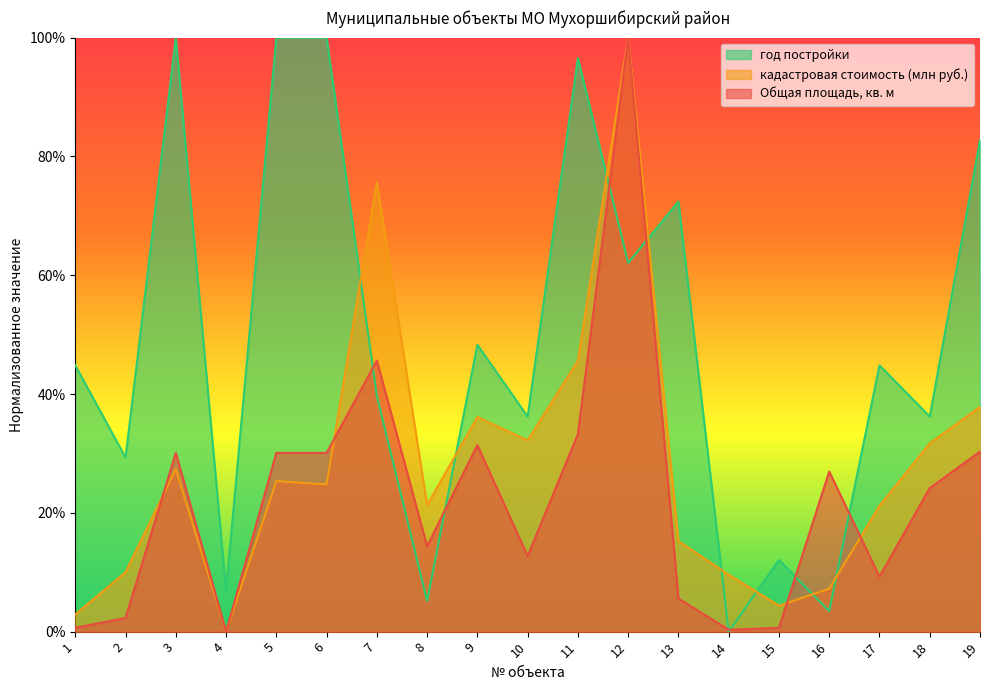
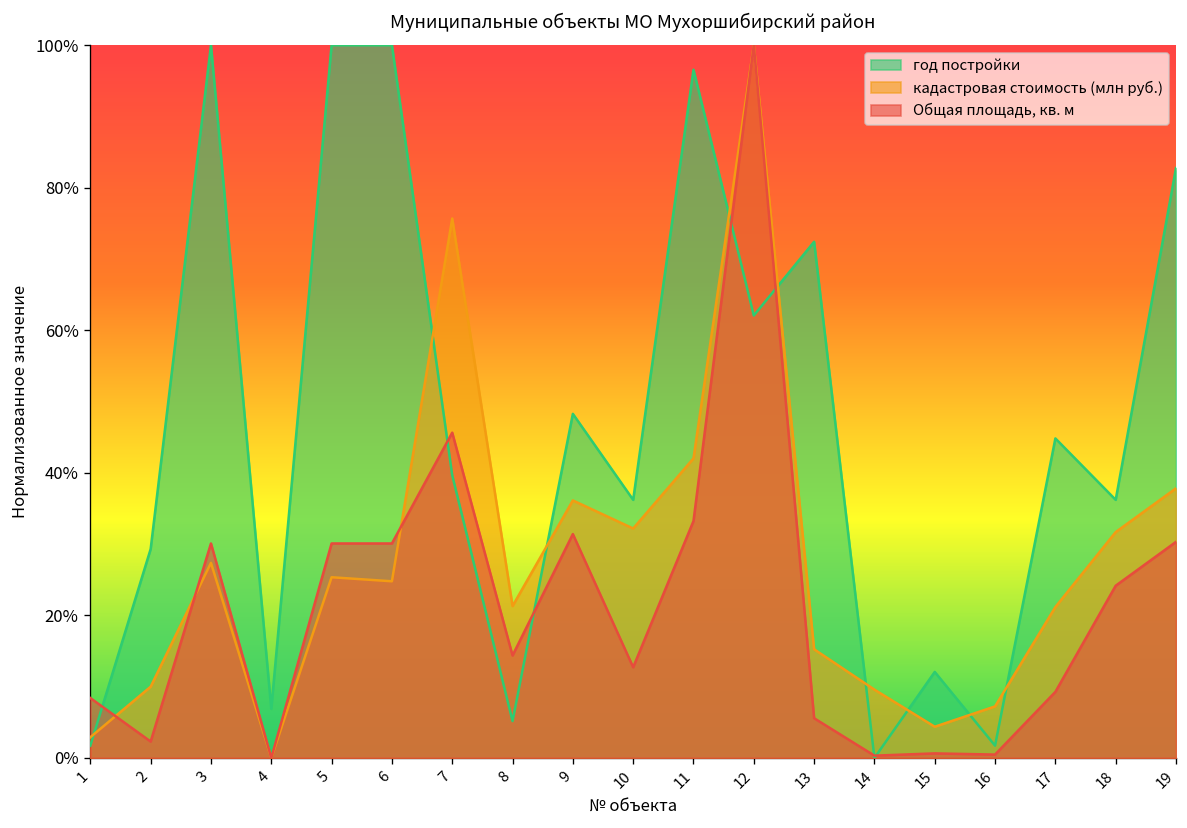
год постройки, 1: 45% -> 2%
Общая площадь, кв. м, 1: 1% -> 8%
кадастровая стоимость (млн руб.), 11: 46% -> 42%
год постройки, 16: 3% -> 2%
Общая площадь, кв. м, 16: 27% -> 0%
